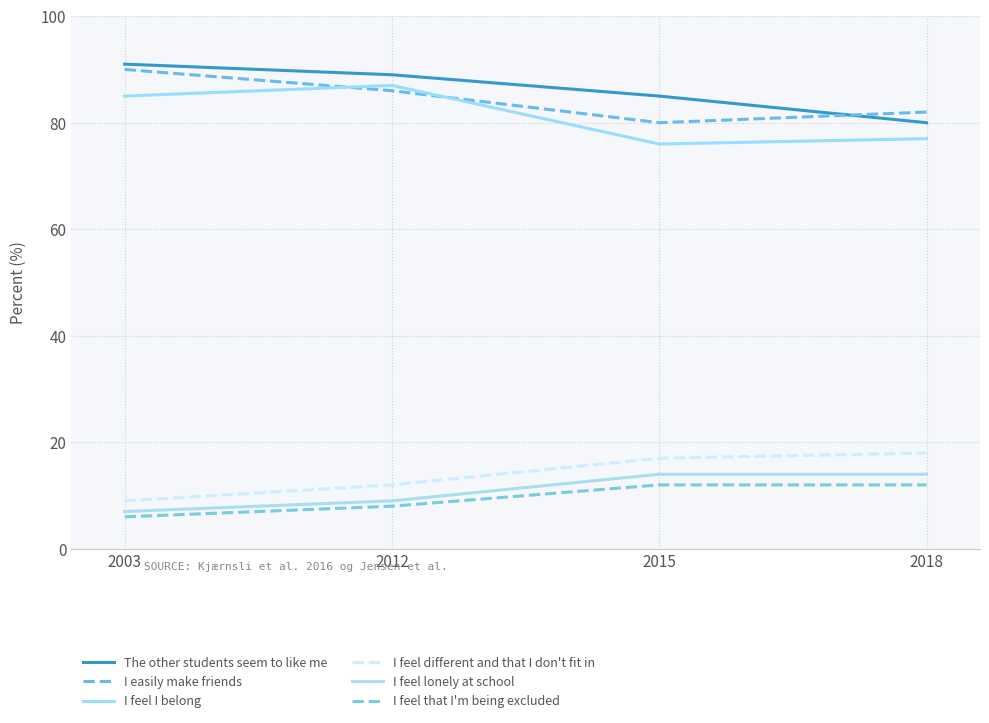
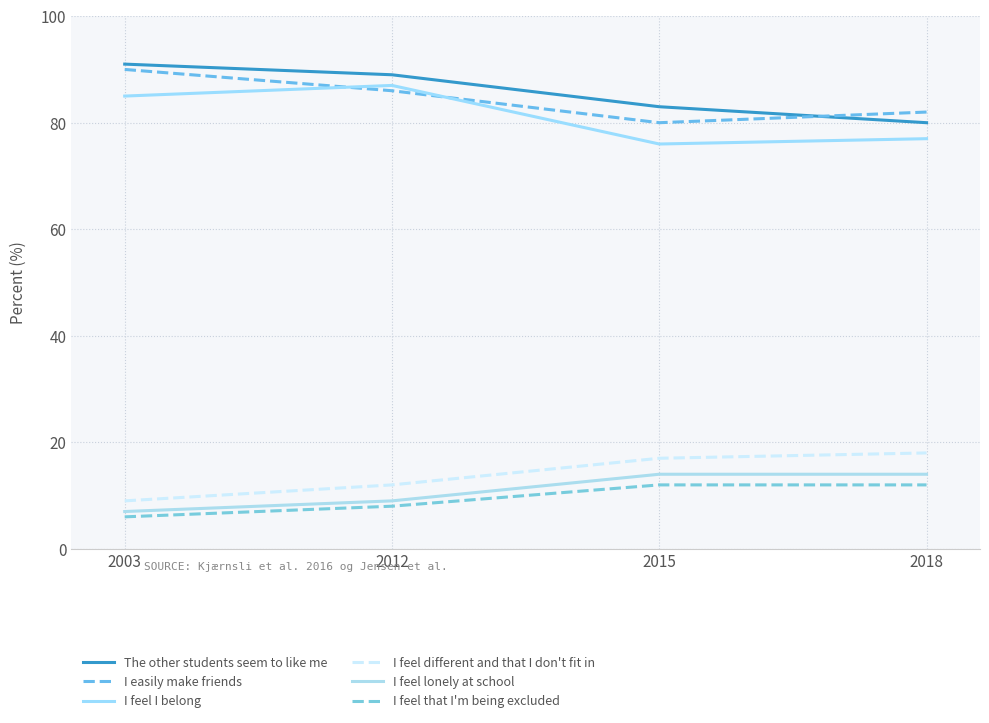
The other students seem to like me, 2015: 85 -> 83
